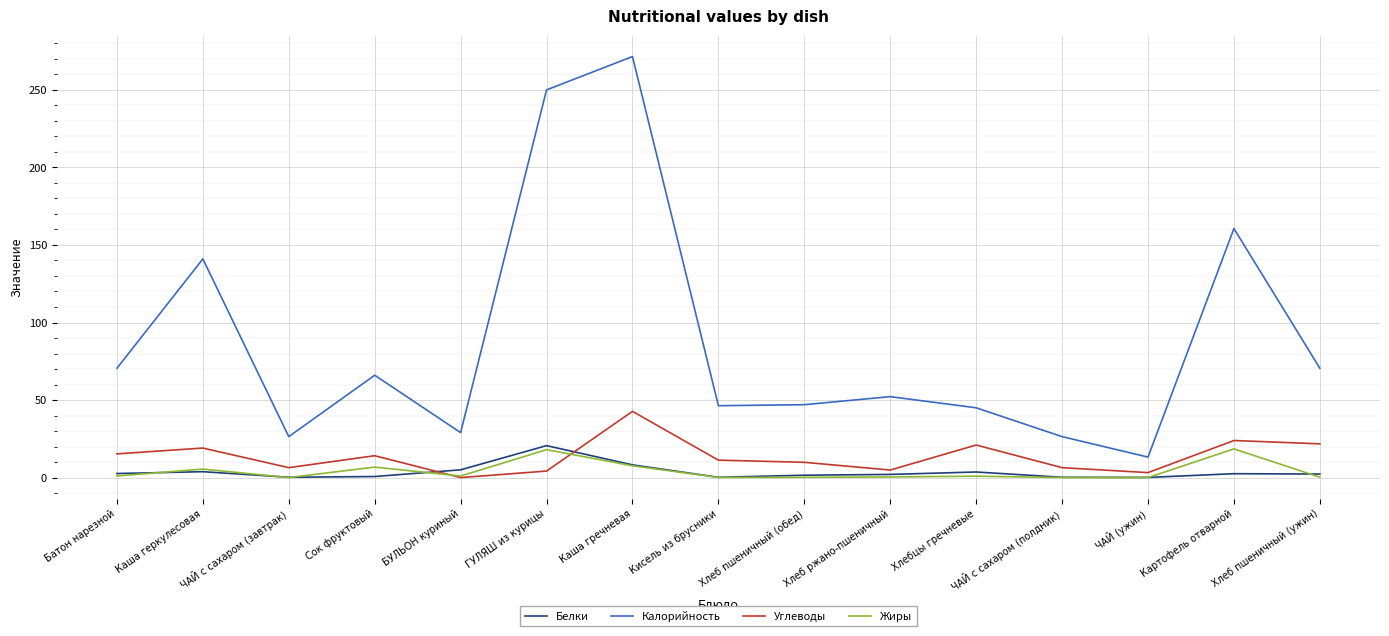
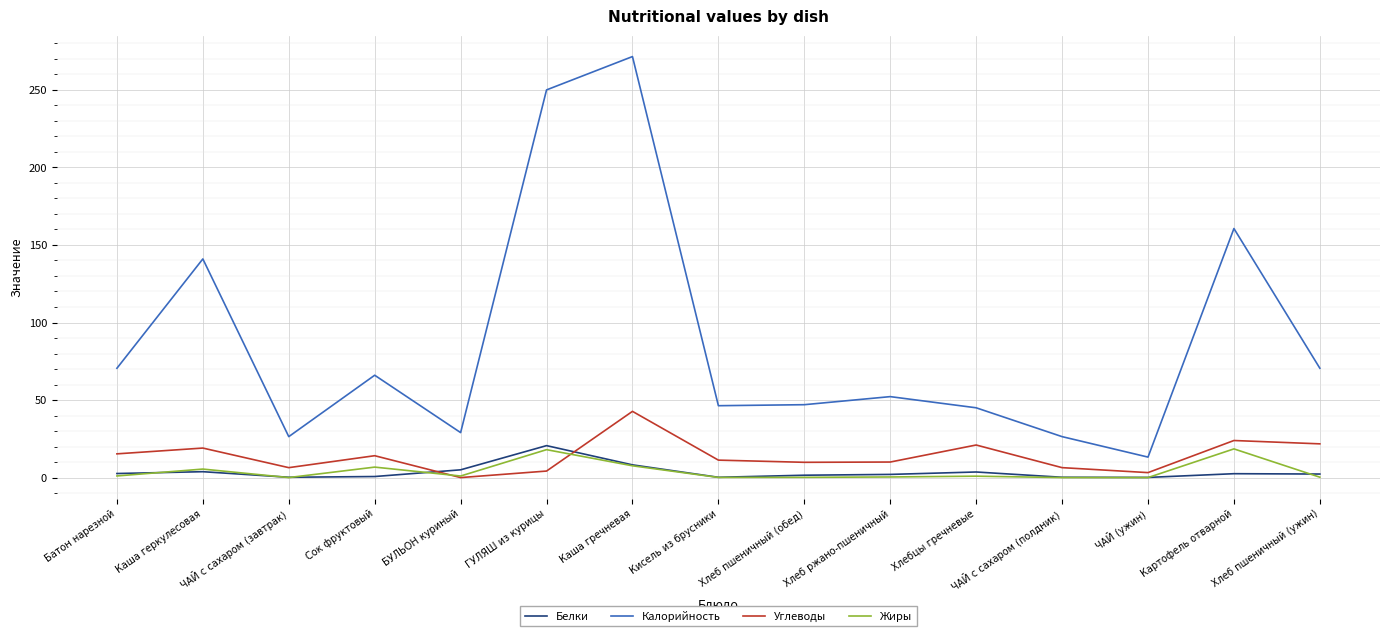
Углеводы, Хлеб ржано-пшеничный: 5 -> 10
